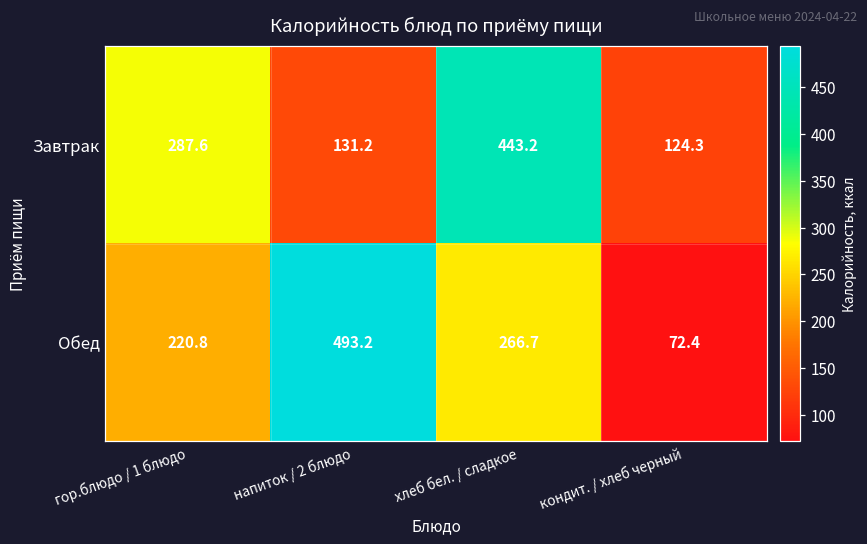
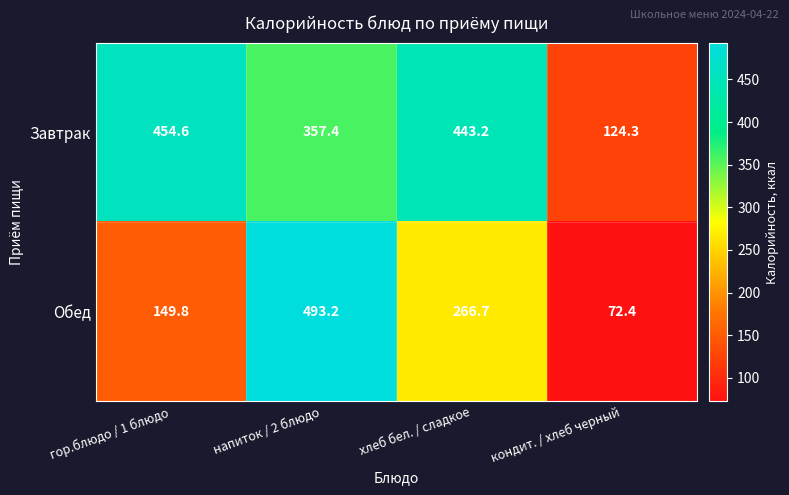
Завтрак, гор.блюдо / 1 блюдо: 287.6 -> 454.6
Завтрак, напиток / 2 блюдо: 131.2 -> 357.4
Обед, гор.блюдо / 1 блюдо: 220.8 -> 149.8
